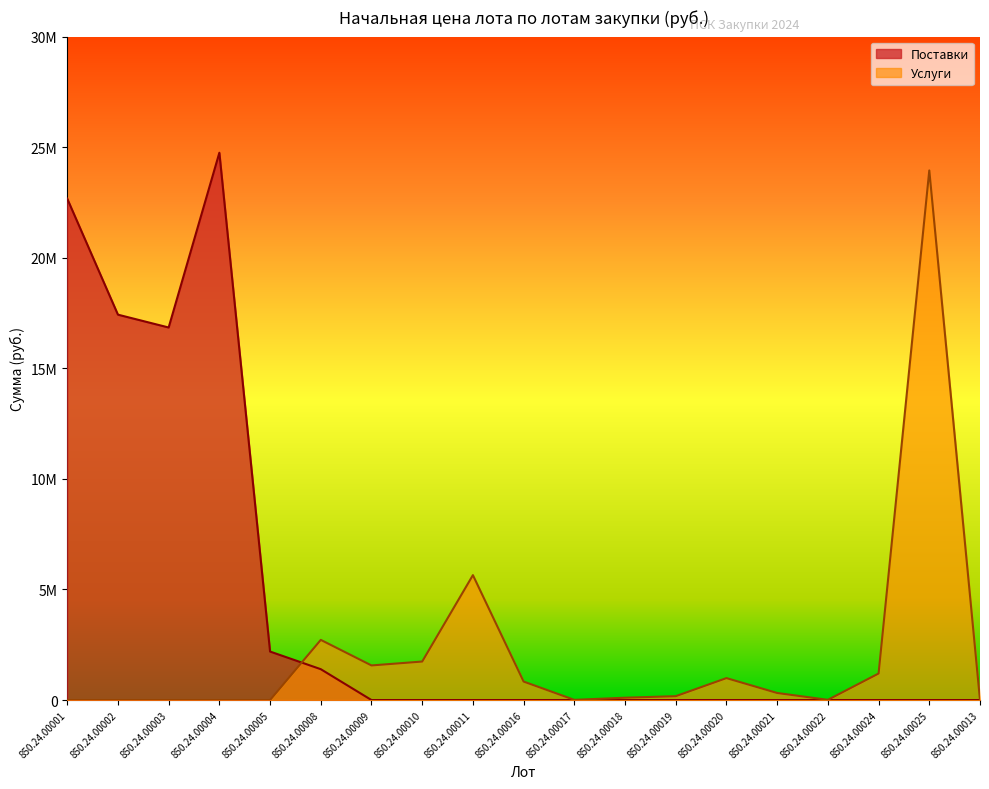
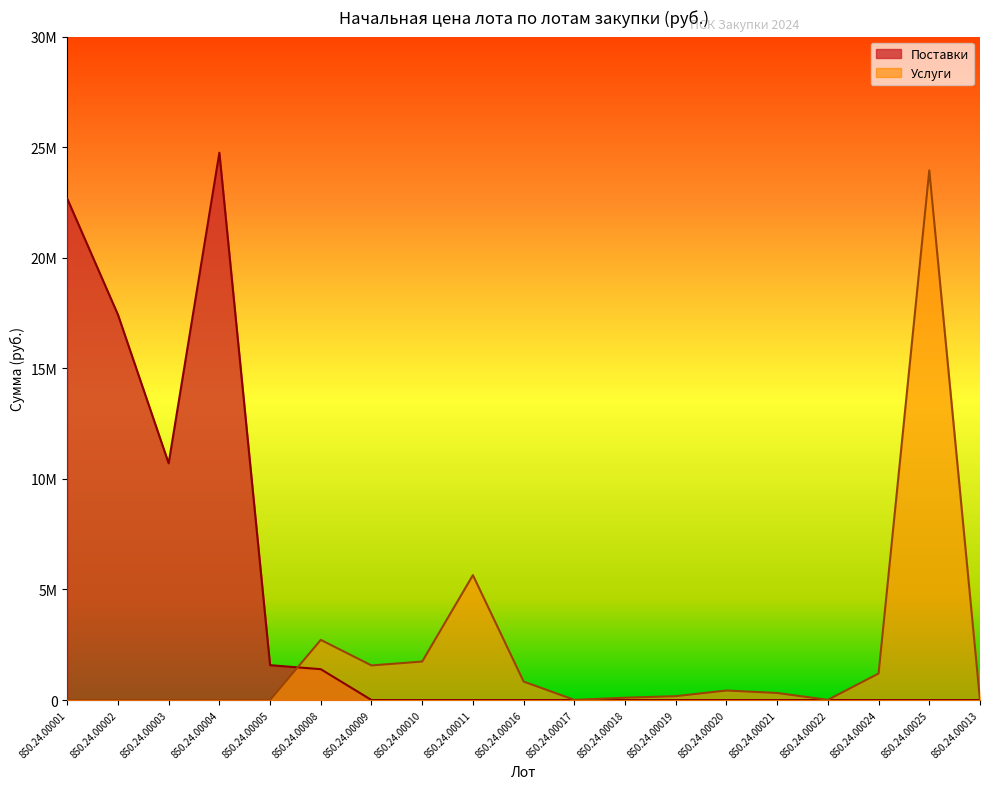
Поставки, 850.24.00003: 16800000 -> 10700000
Поставки, 850.24.00005: 2200000 -> 1600000
Услуги, 850.24.00020: 1000000 -> 400000
